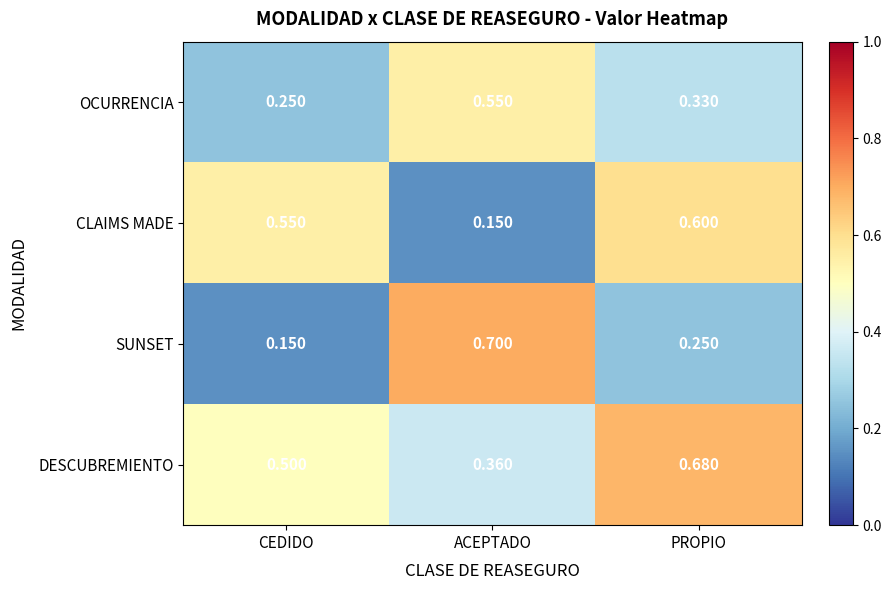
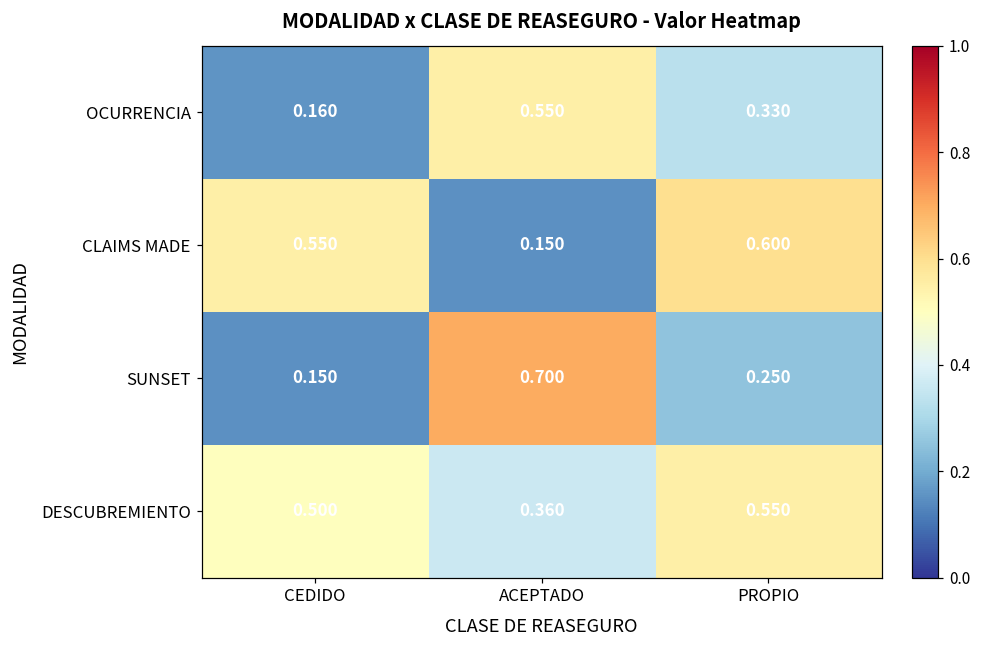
OCURRENCIA, CEDIDO: 0.250 -> 0.160
DESCUBREMIENTO, PROPIO: 0.680 -> 0.550
